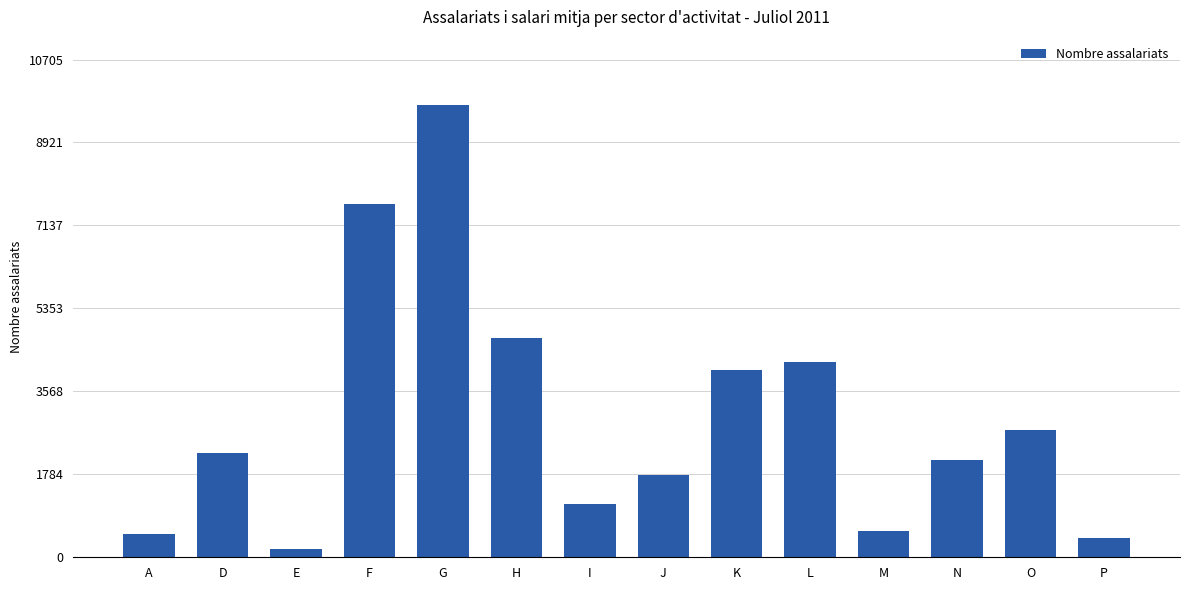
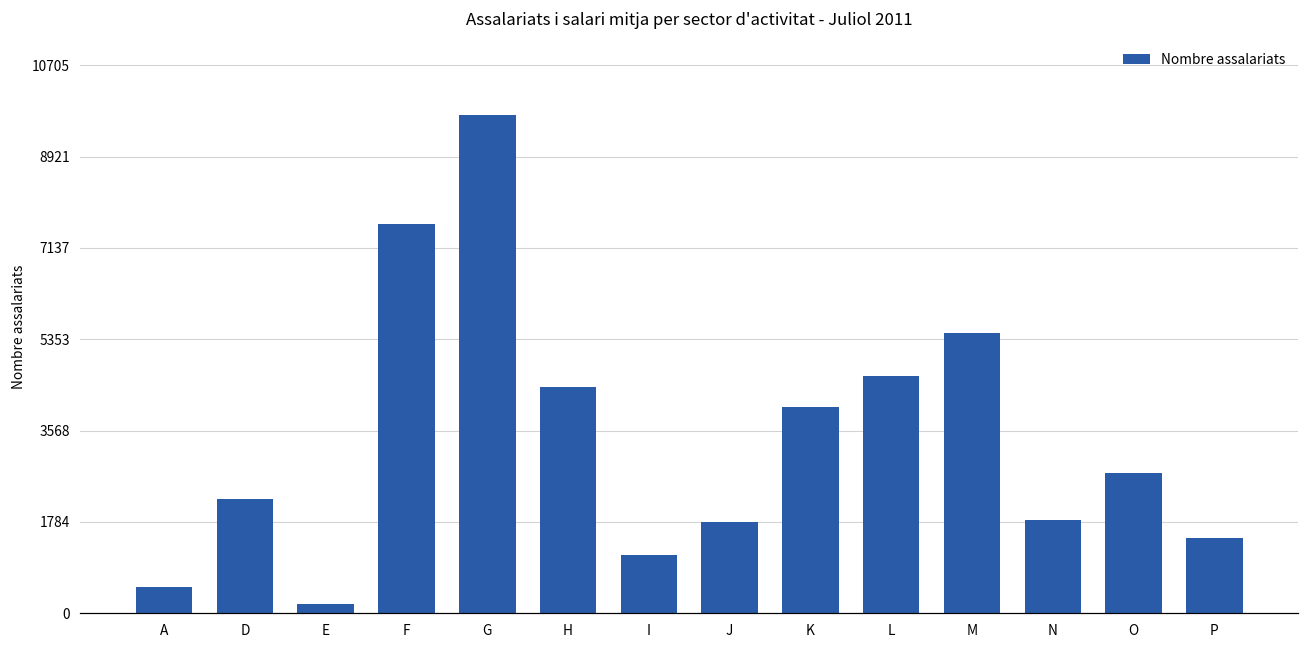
H: 4700 -> 4400
L: 4200 -> 4600
M: 600 -> 5500
N: 2100 -> 1800
P: 400 -> 1500
